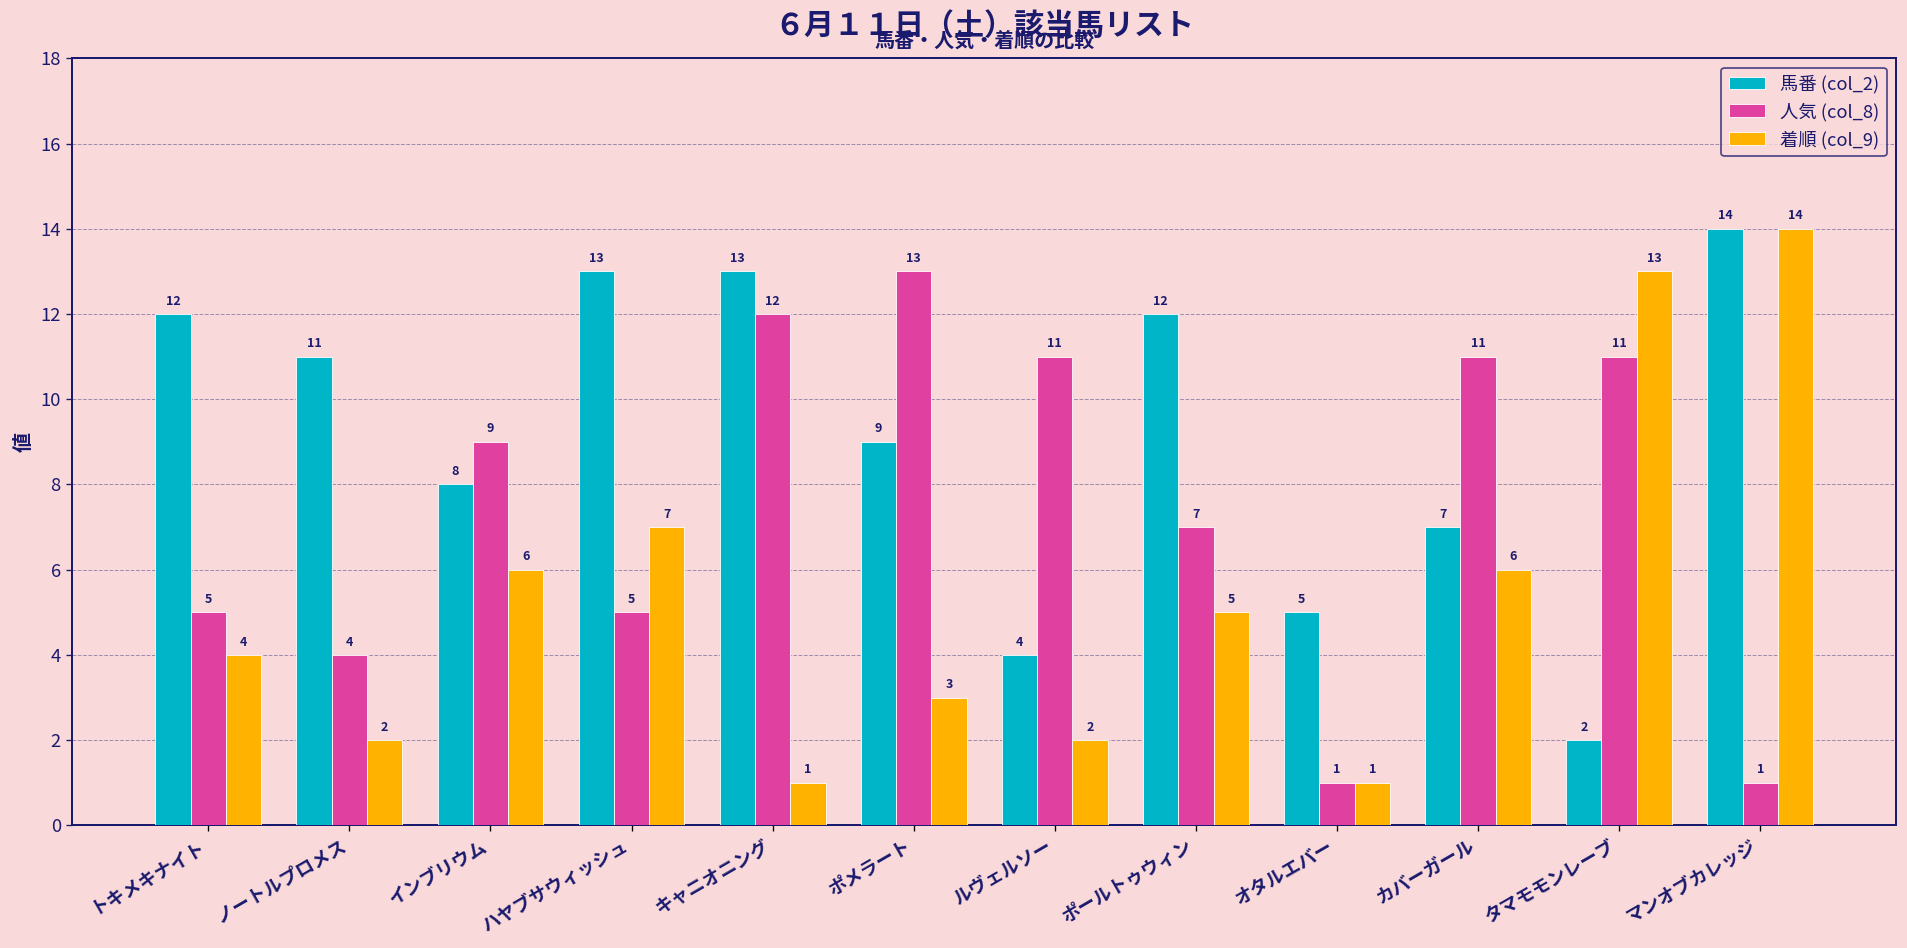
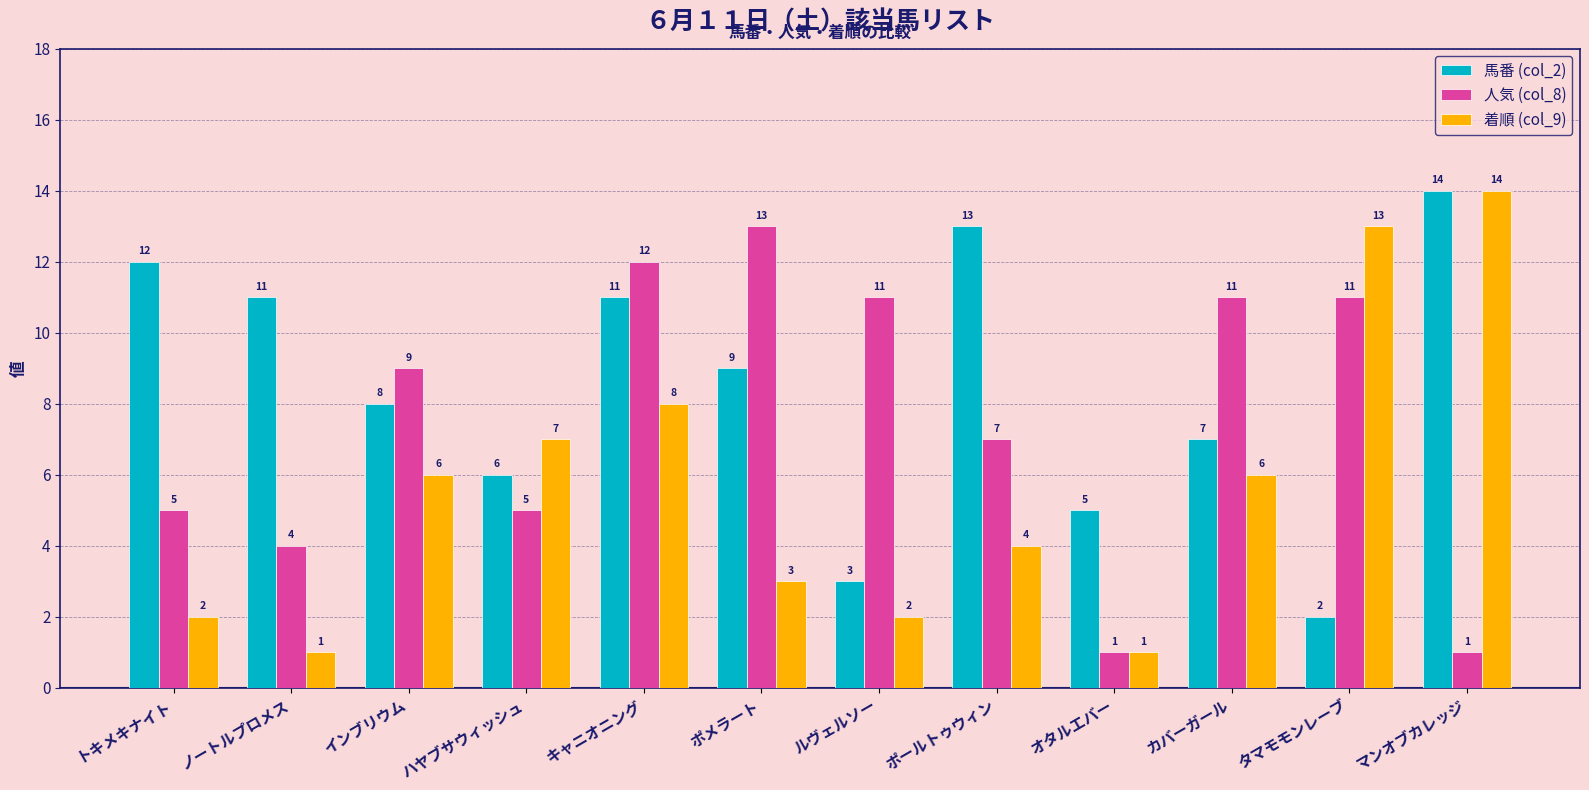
着順 (col_9), トキメキナイト: 4 -> 2
着順 (col_9), ノートルプロメス: 2 -> 1
馬番 (col_2), ハヤブサウィッシュ: 13 -> 6
馬番 (col_2), キャニオニング: 13 -> 11
着順 (col_9), キャニオニング: 1 -> 8
馬番 (col_2), ルヴェルソー: 4 -> 3
馬番 (col_2), ポールトゥウィン: 12 -> 13
着順 (col_9), ポールトゥウィン: 5 -> 4
